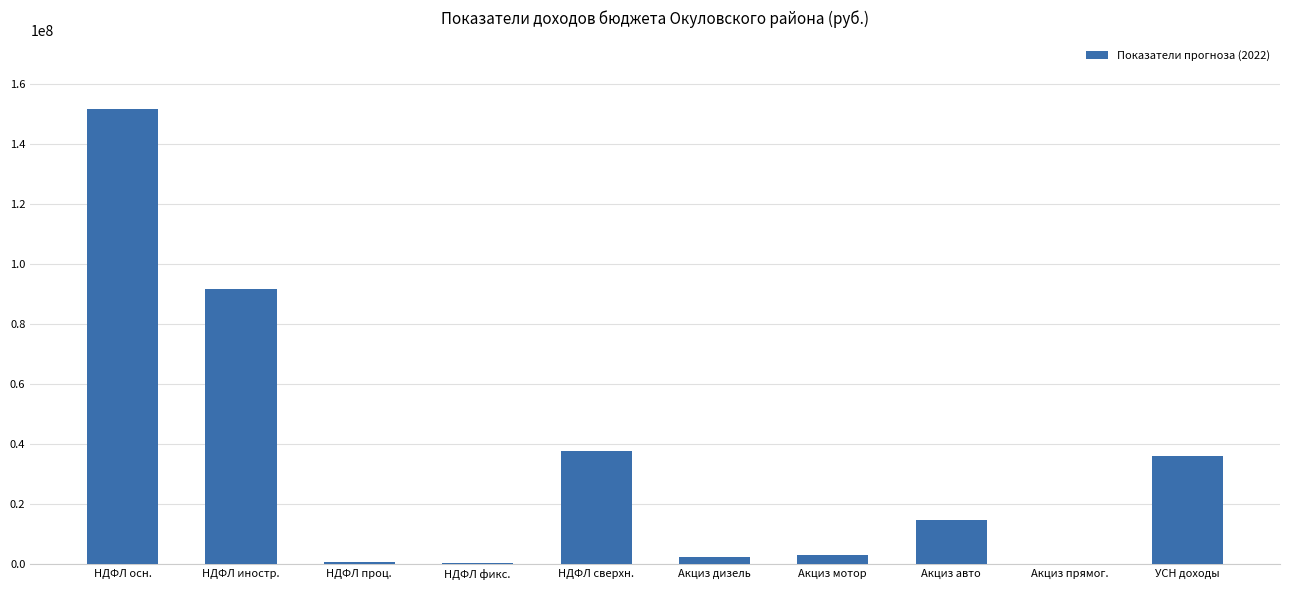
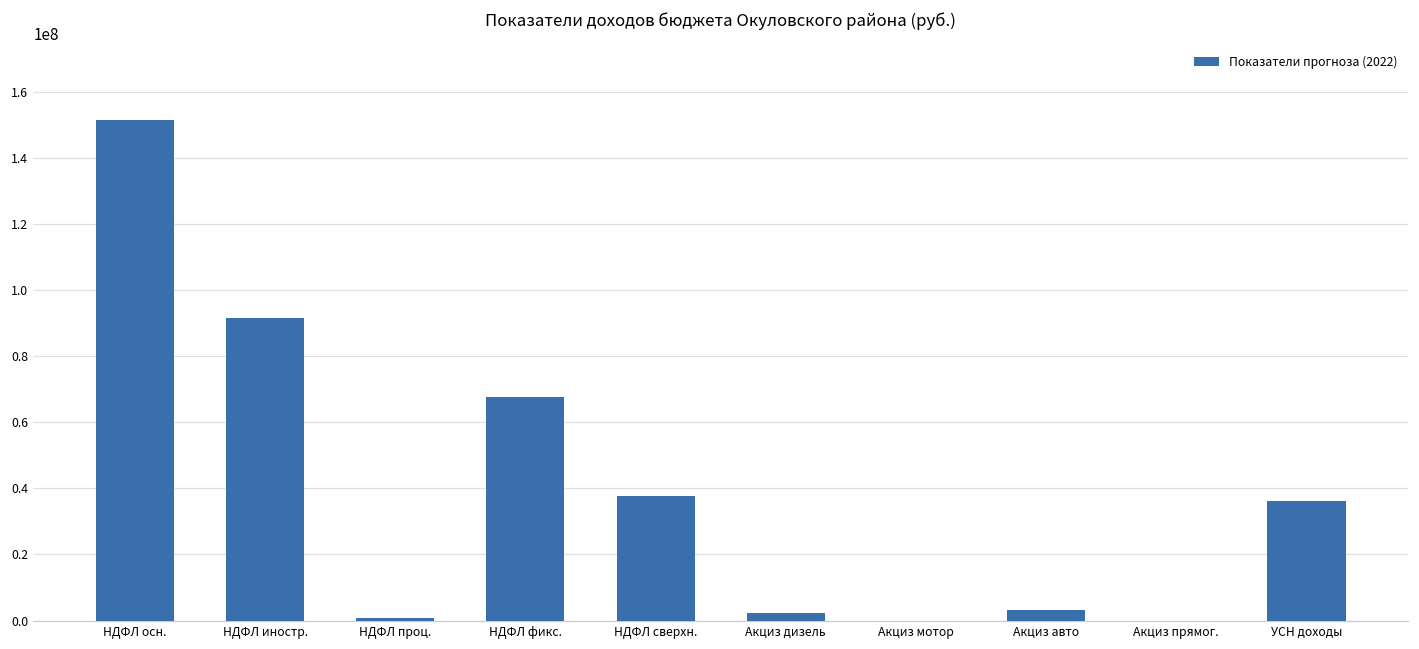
НДФЛ фикс.: 0 -> 68000000
Акциз мотор: 3000000 -> 0
Акциз авто: 15000000 -> 3000000
